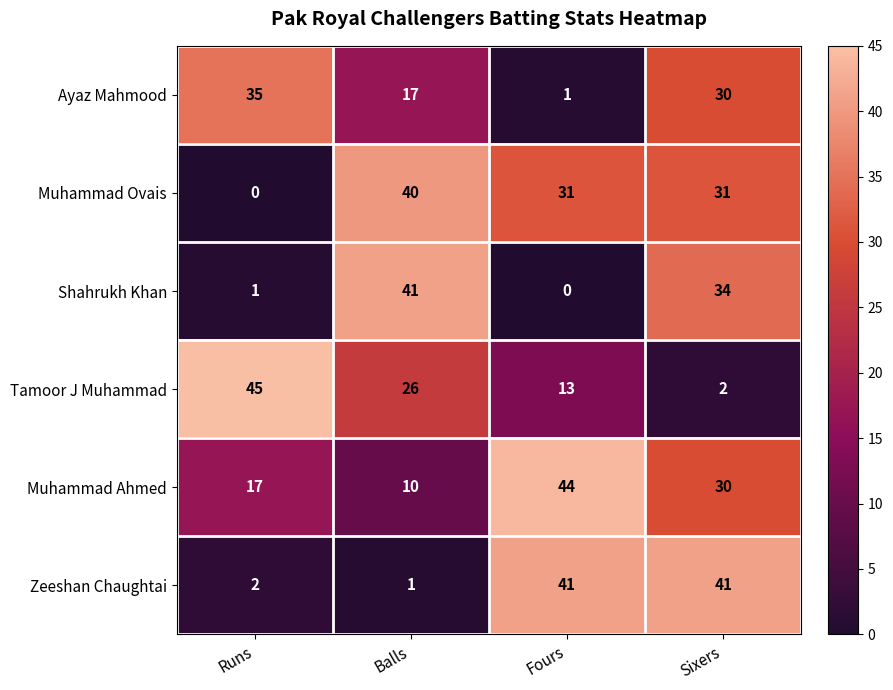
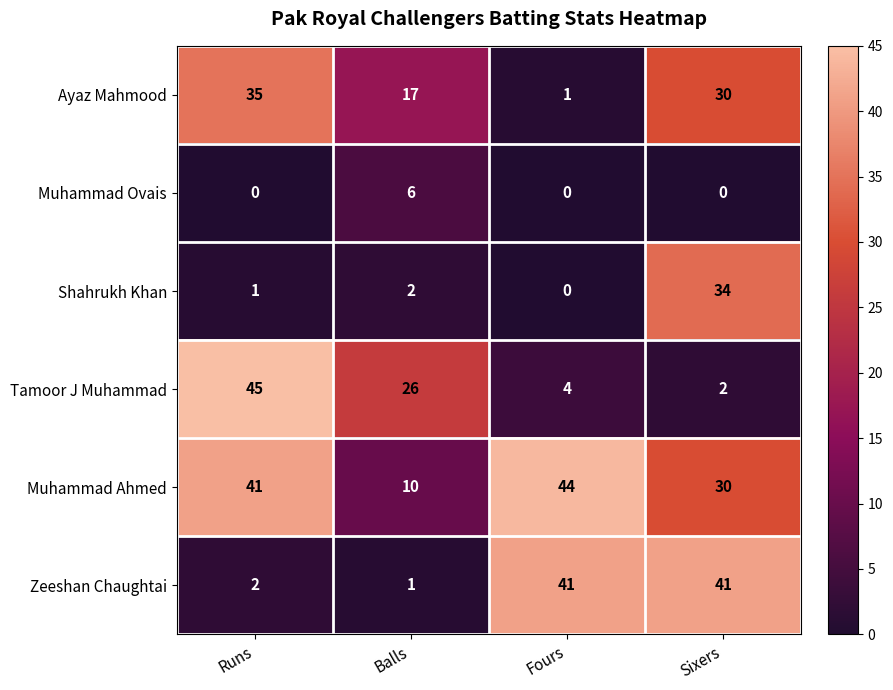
Muhammad Ovais, Balls: 40 -> 6
Muhammad Ovais, Fours: 31 -> 0
Muhammad Ovais, Sixers: 31 -> 0
Shahrukh Khan, Balls: 41 -> 2
Tamoor J Muhammad, Fours: 13 -> 4
Muhammad Ahmed, Runs: 17 -> 41
